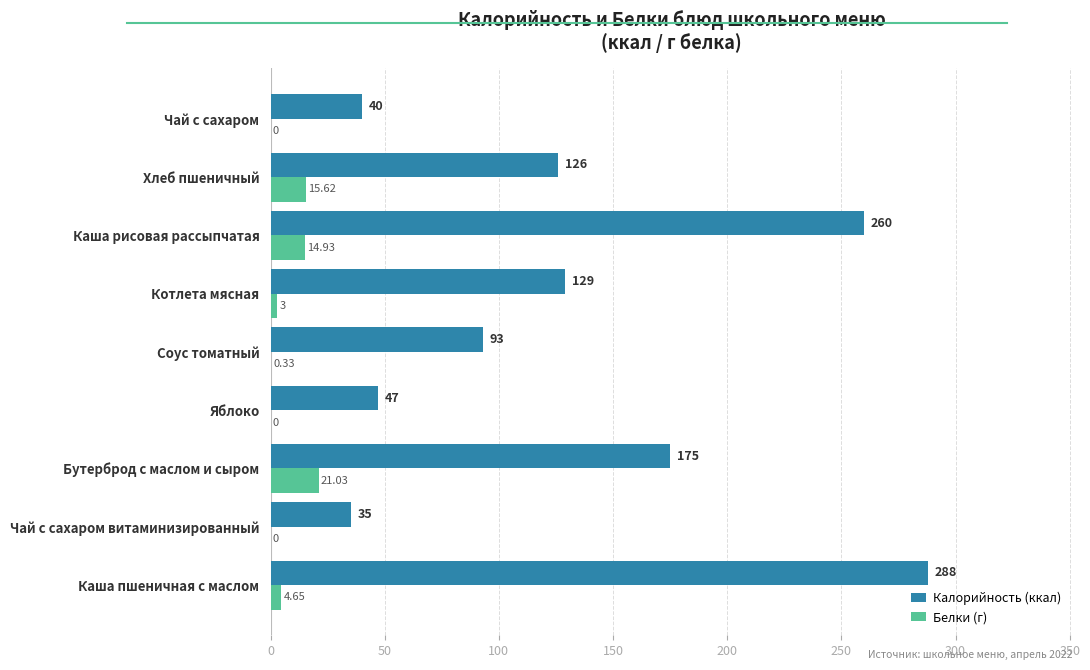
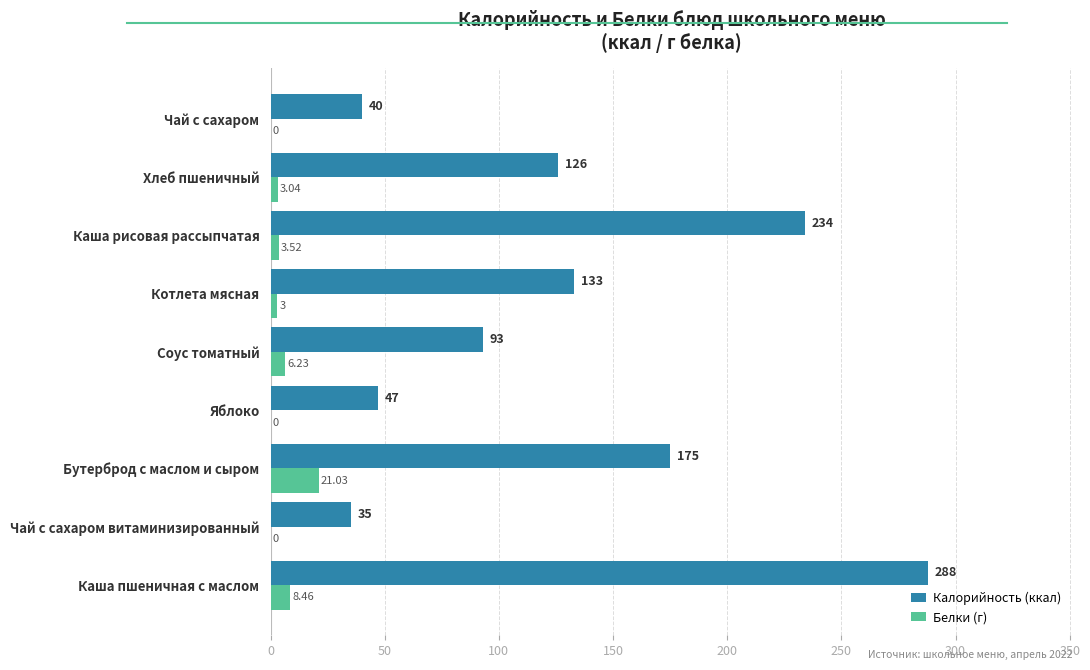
Белки (г), Хлеб пшеничный: 15.62 -> 3.04
Калорийность (ккал), Каша рисовая рассыпчатая: 260 -> 234
Белки (г), Каша рисовая рассыпчатая: 14.93 -> 3.52
Калорийность (ккал), Котлета мясная: 129 -> 133
Белки (г), Соус томатный: 0.33 -> 6.23
Белки (г), Каша пшеничная с маслом: 4.65 -> 8.46
